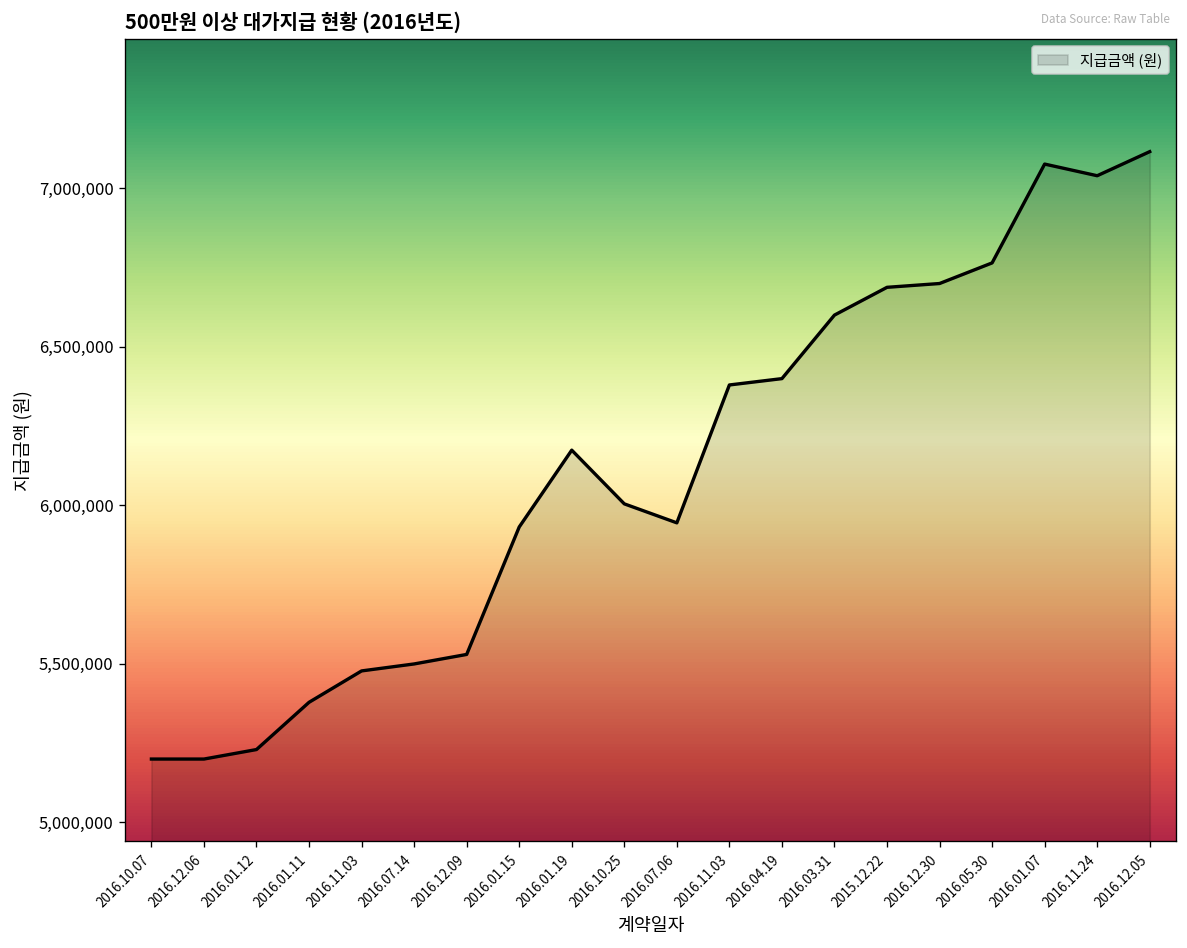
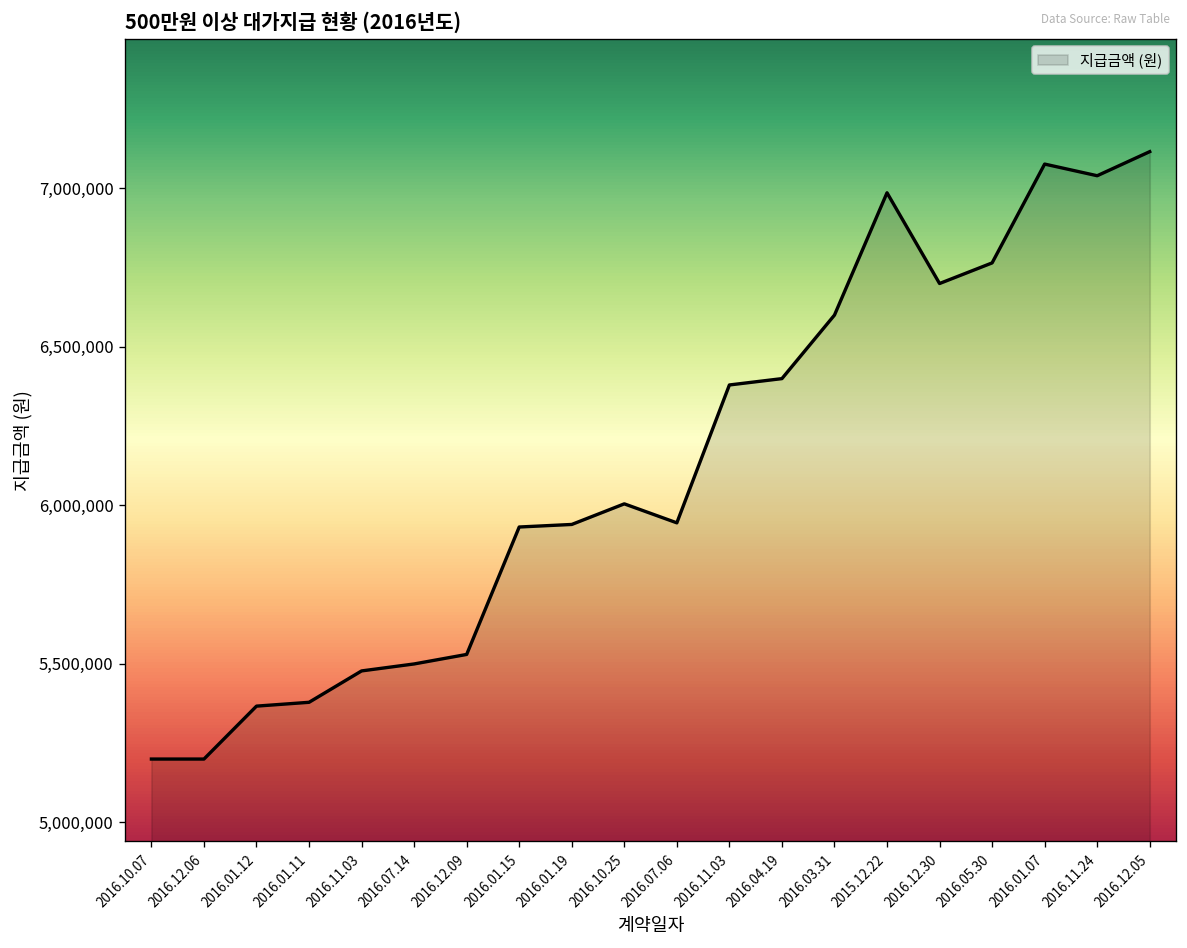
2016.01.12: 5,230,000 -> 5,370,000
2016.01.19: 6,170,000 -> 5,940,000
2015.12.22: 6,690,000 -> 6,990,000
